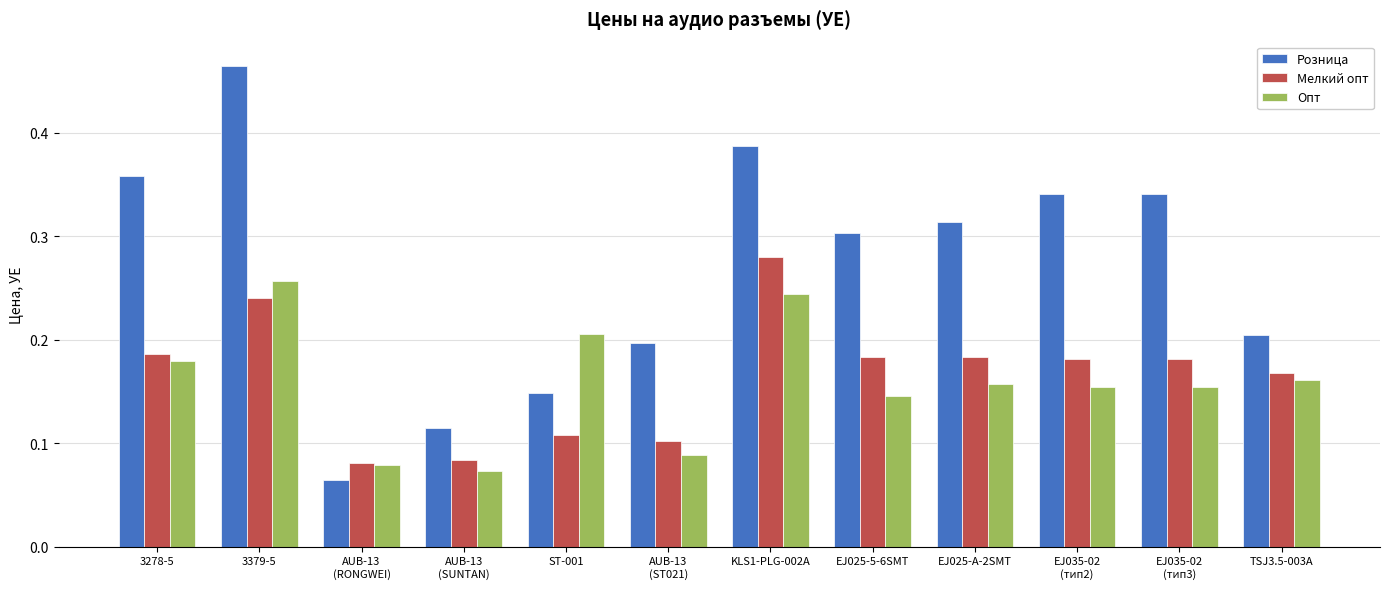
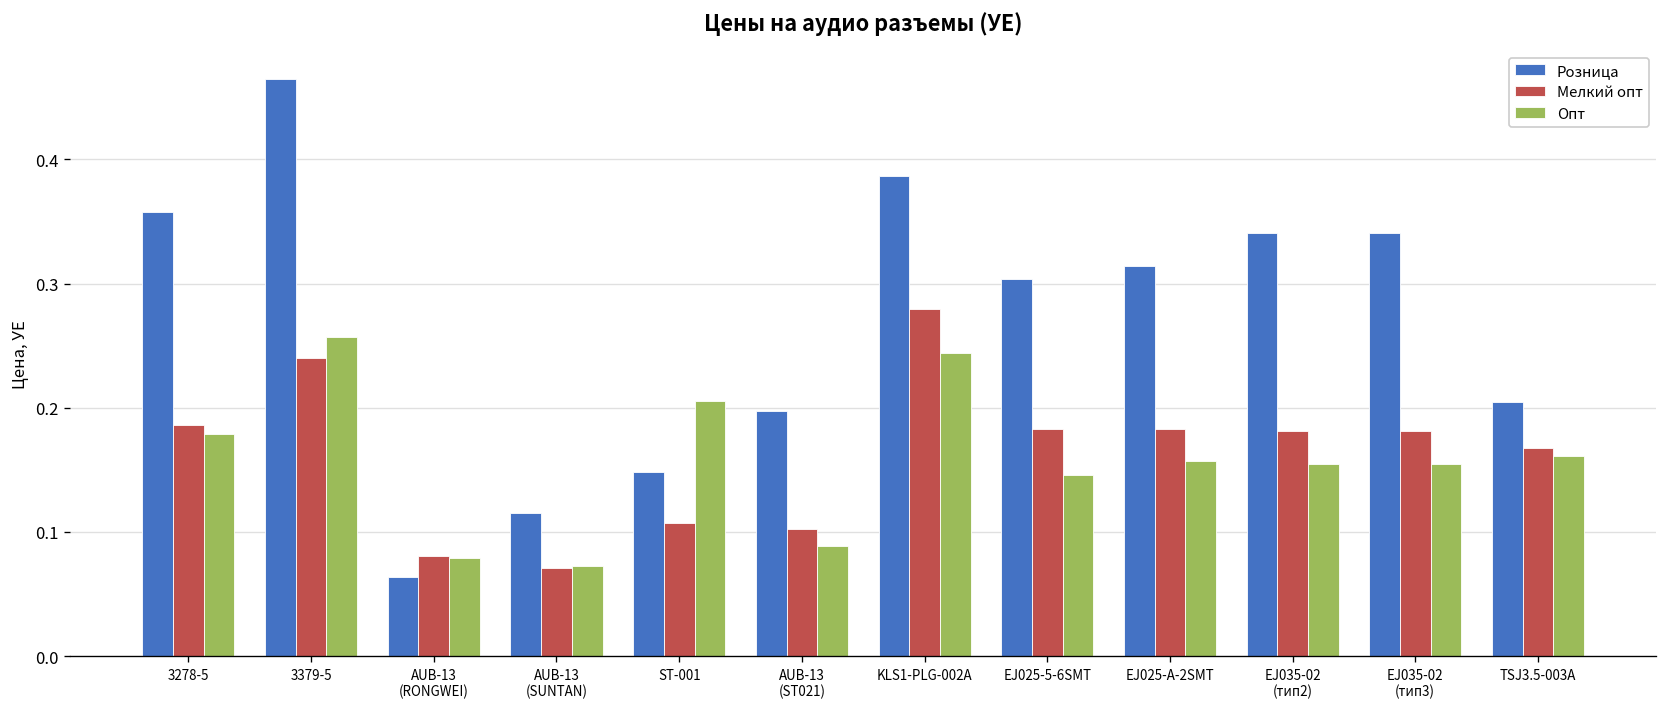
Мелкий опт, AUB-13 (SUNTAN): 0.083 -> 0.071
